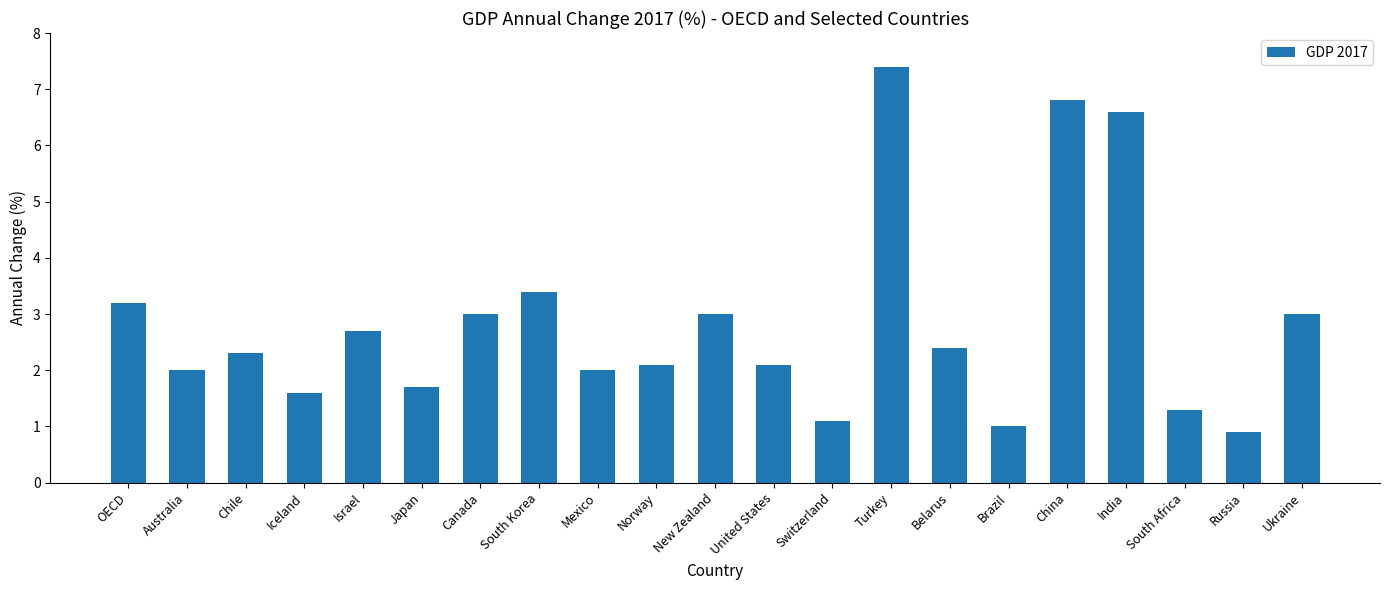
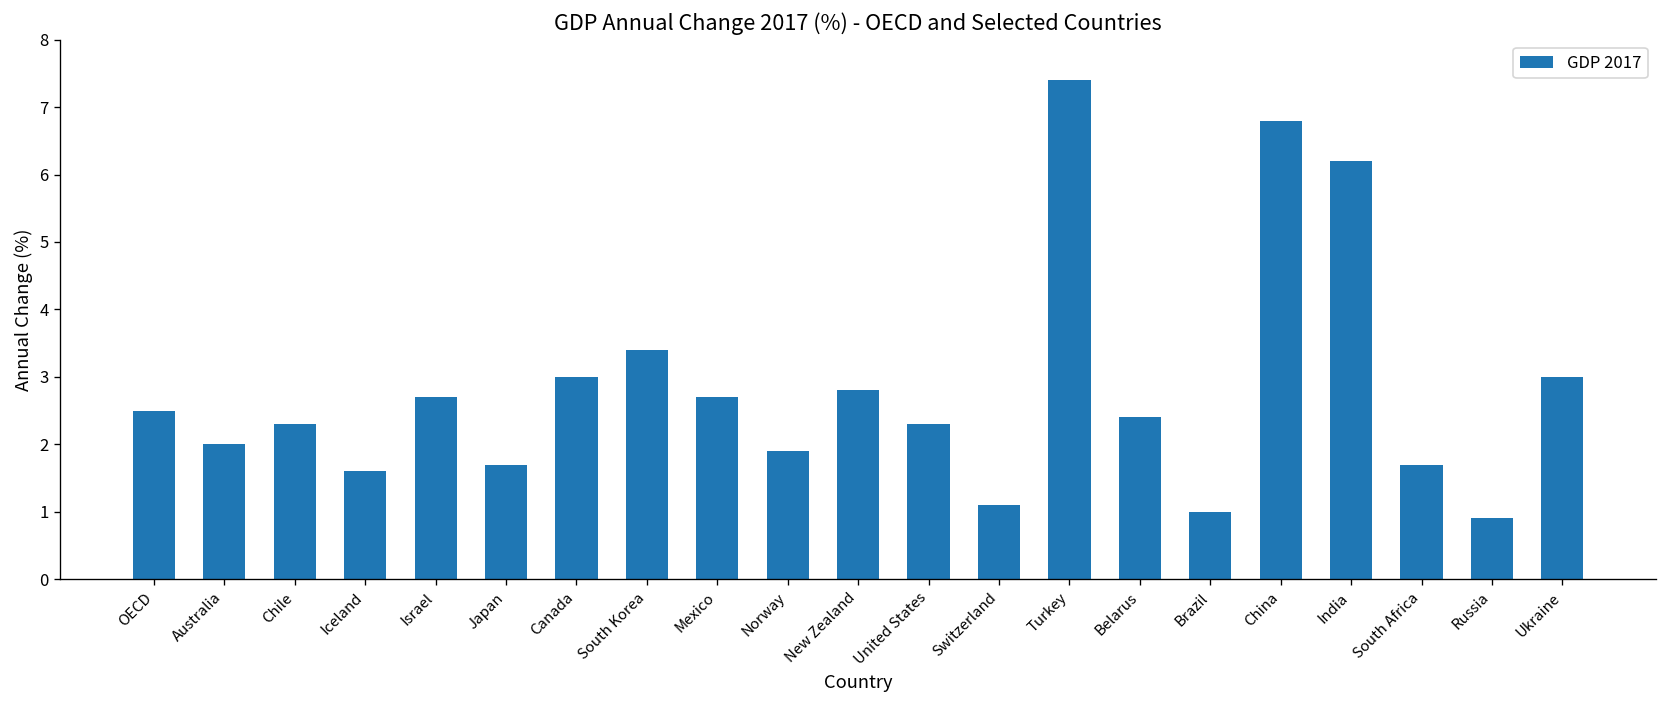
OECD: 3.2 -> 2.5
Mexico: 2.0 -> 2.7
Norway: 2.1 -> 1.9
New Zealand: 3.0 -> 2.8
United States: 2.1 -> 2.3
India: 6.6 -> 6.2
South Africa: 1.3 -> 1.7
